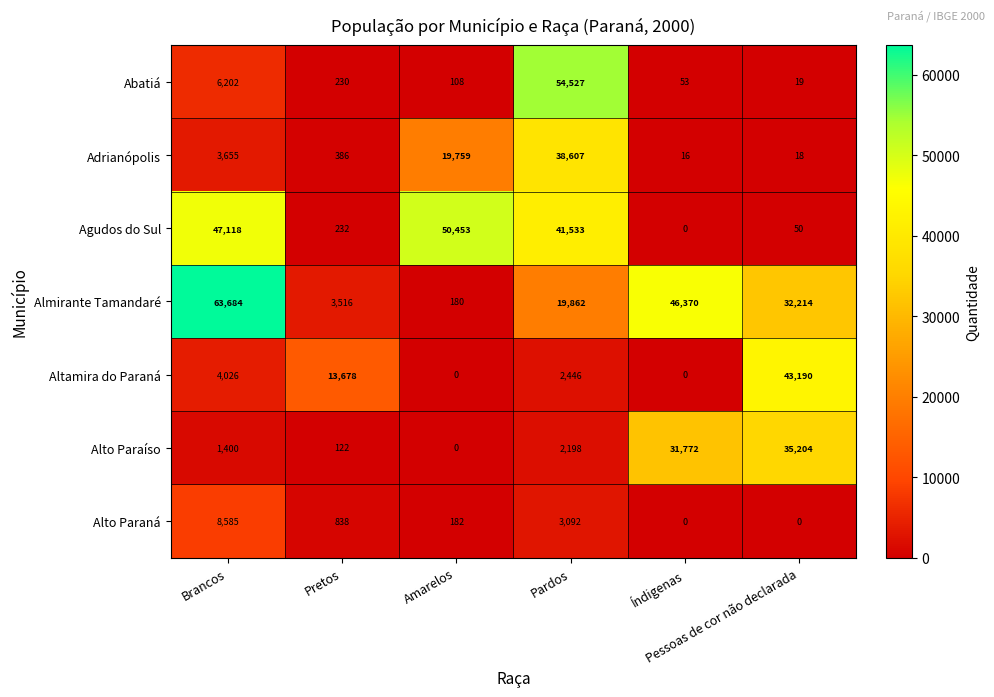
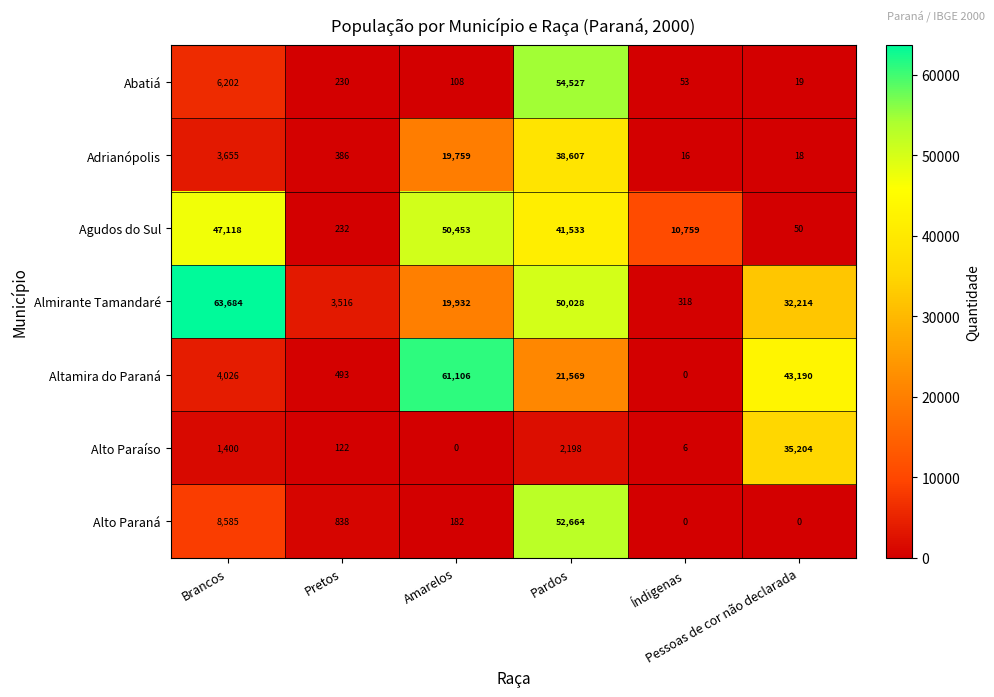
Agudos do Sul, Índigenas: 0 -> 10,759
Almirante Tamandaré, Amarelos: 180 -> 19,932
Almirante Tamandaré, Pardos: 19,862 -> 50,028
Almirante Tamandaré, Índigenas: 46,370 -> 318
Altamira do Paraná, Pretos: 13,678 -> 493
Altamira do Paraná, Amarelos: 0 -> 61,106
Altamira do Paraná, Pardos: 2,446 -> 21,569
Alto Paraíso, Índigenas: 31,772 -> 6
Alto Paraná, Pardos: 3,092 -> 52,664
